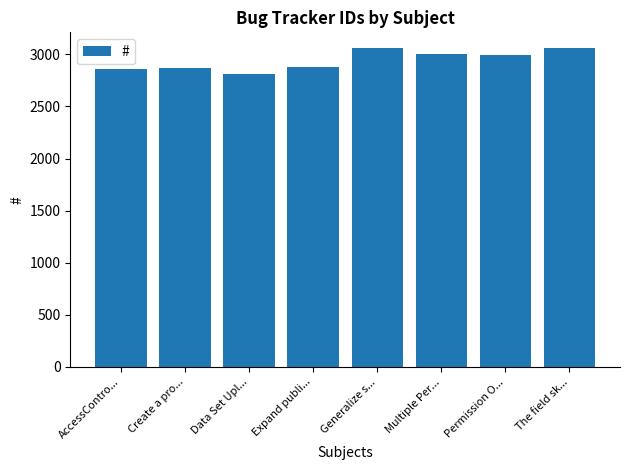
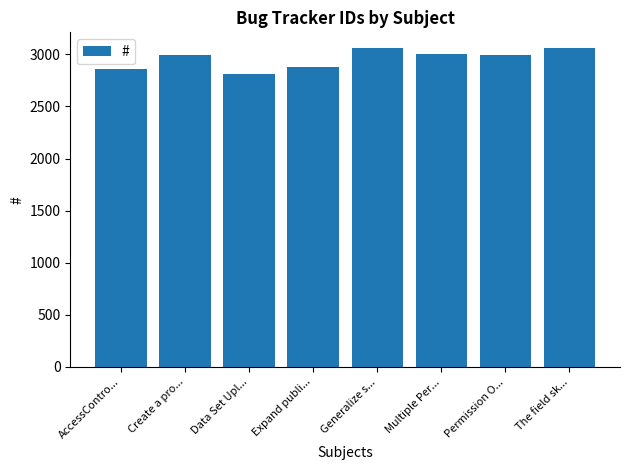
Create a pro...: 2870 -> 2990
